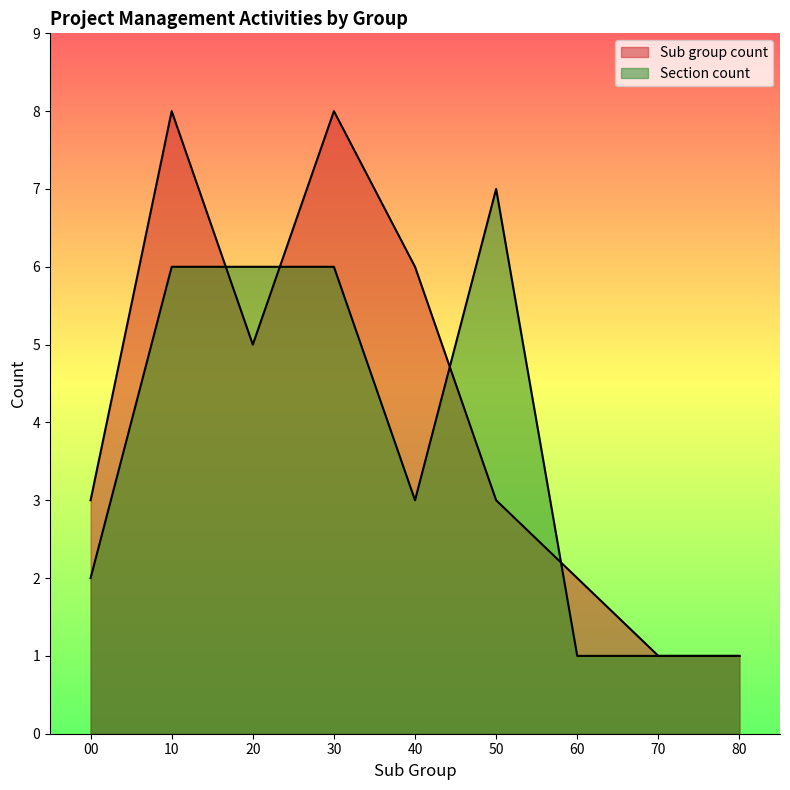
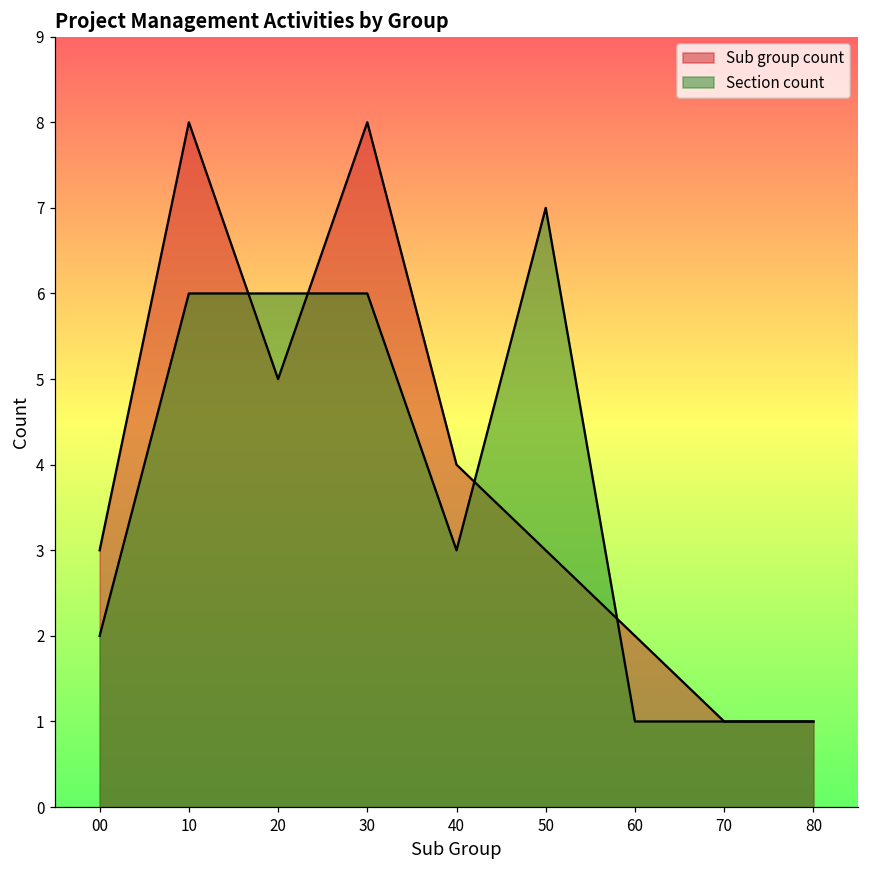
Sub group count, 40: 6 -> 4
